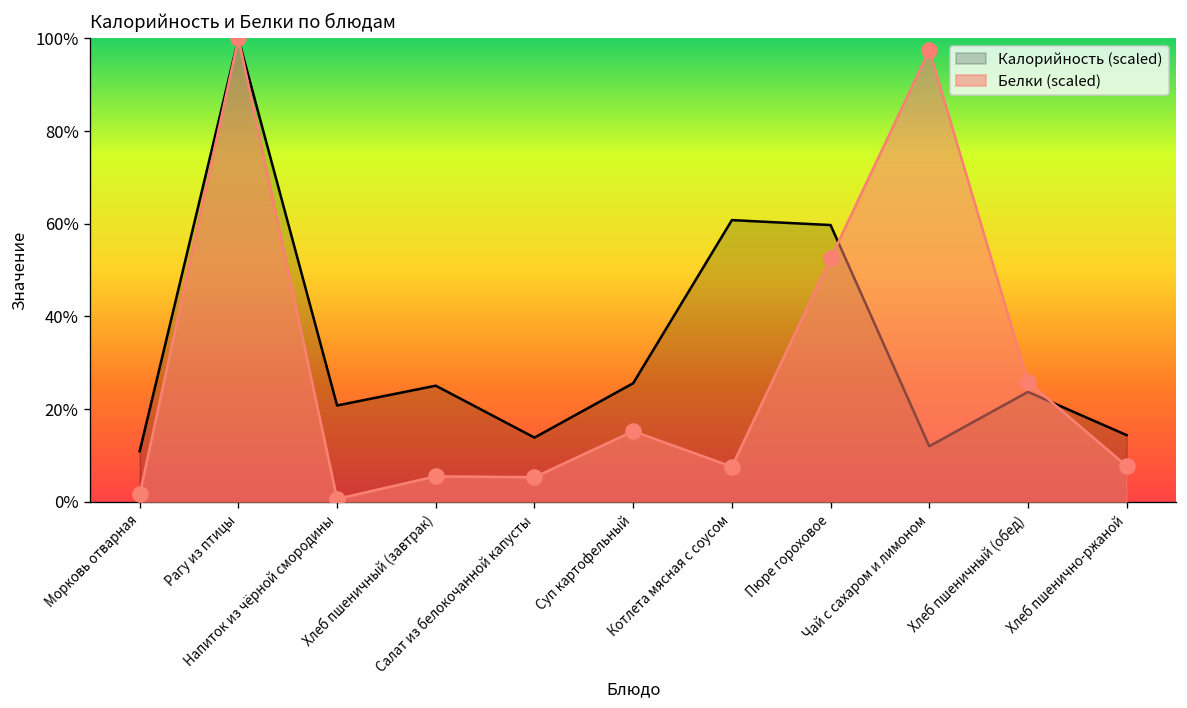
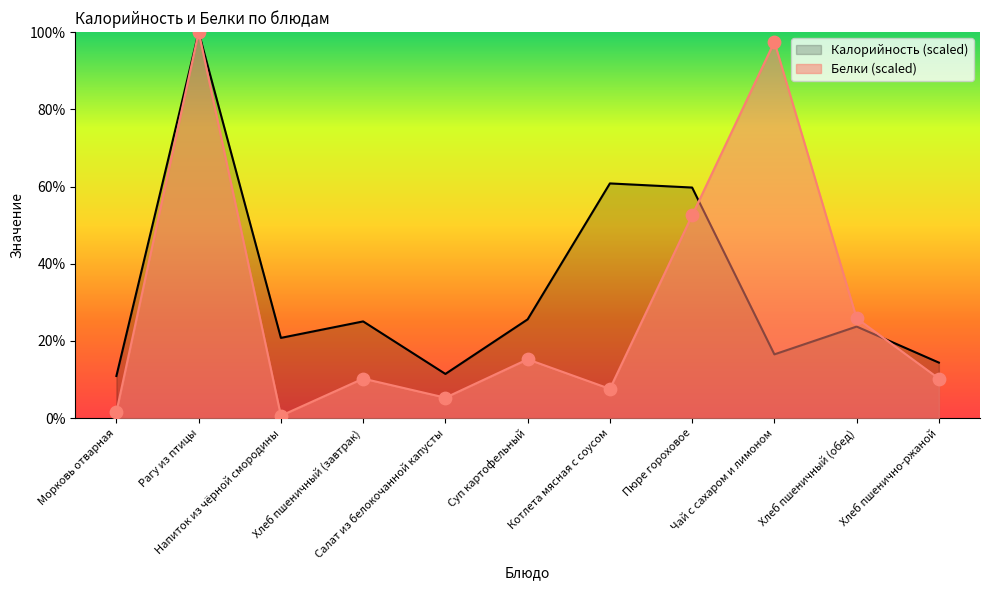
Белки (scaled), Хлеб пшеничный (завтрак): 6% -> 10%
Калорийность (scaled), Салат из белокочанной капусты: 14% -> 11%
Калорийность (scaled), Чай с сахаром и лимоном: 12% -> 17%
Белки (scaled), Хлеб пшенично-ржаной: 8% -> 10%
